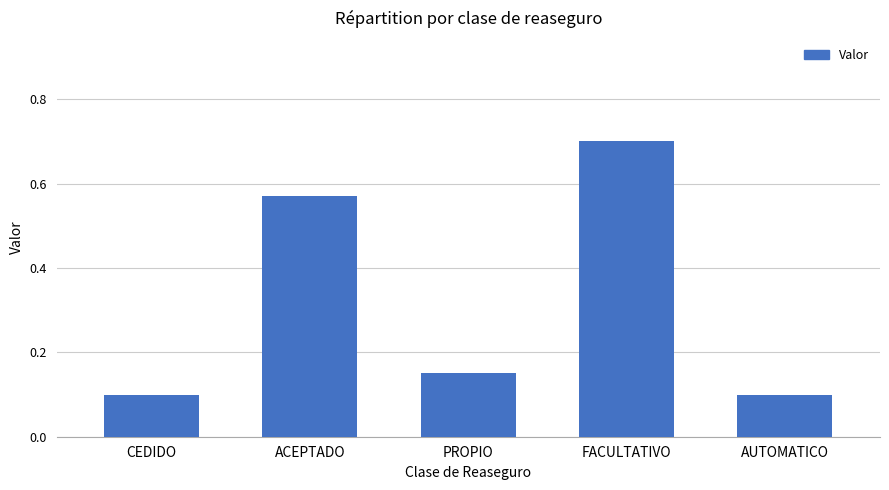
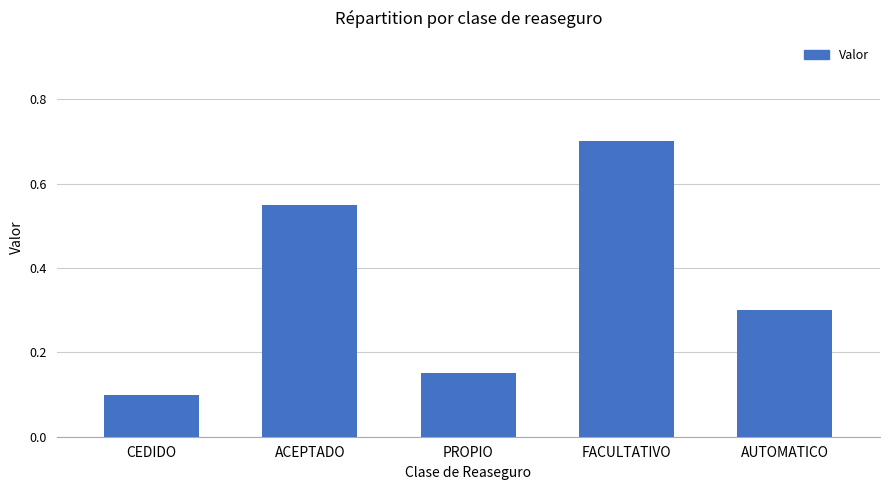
ACEPTADO: 0.57 -> 0.55
AUTOMATICO: 0.1 -> 0.3
